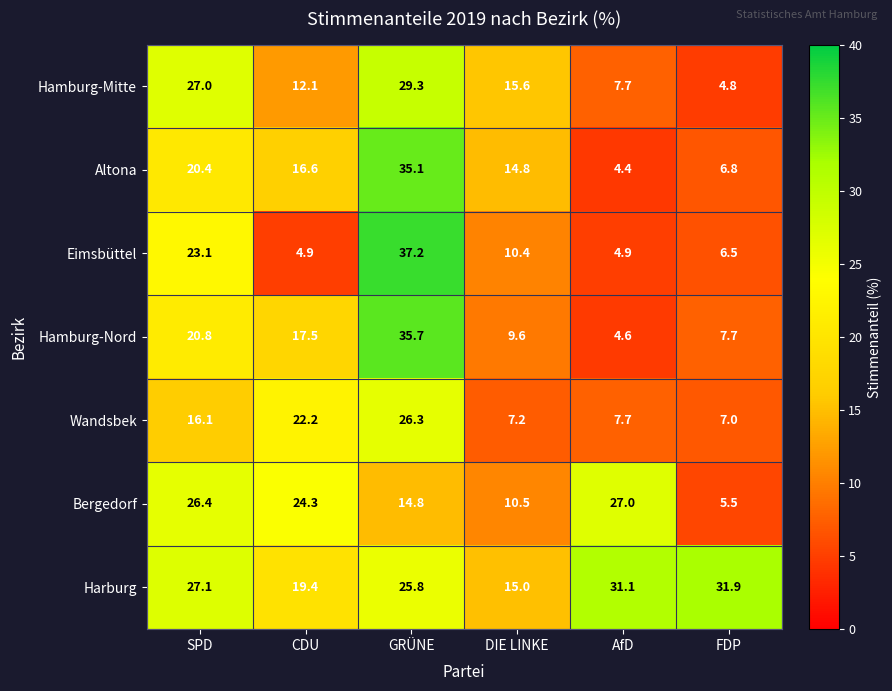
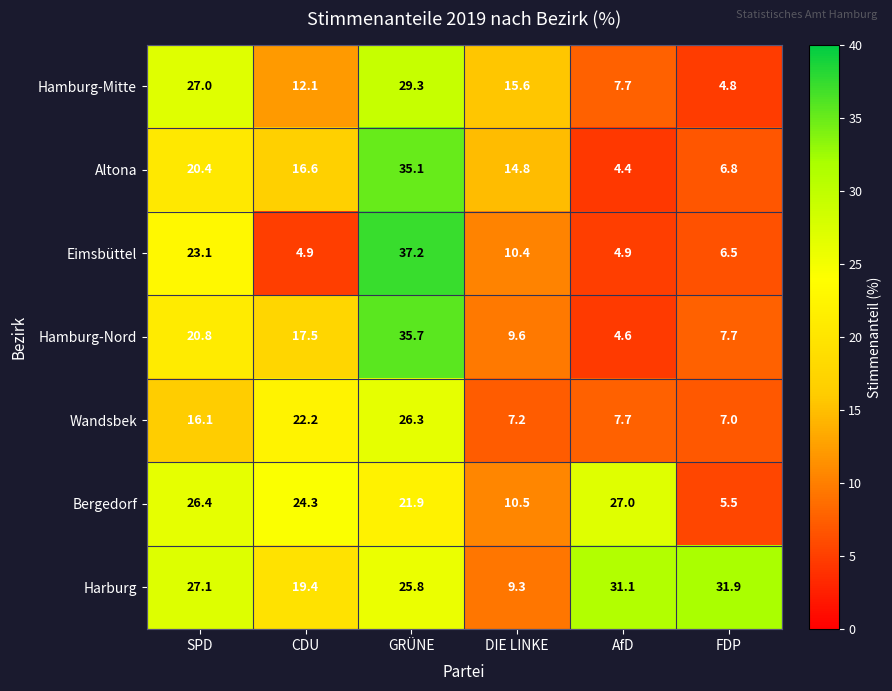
Bergedorf, GRÜNE: 14.8 -> 21.9
Harburg, DIE LINKE: 15.0 -> 9.3
